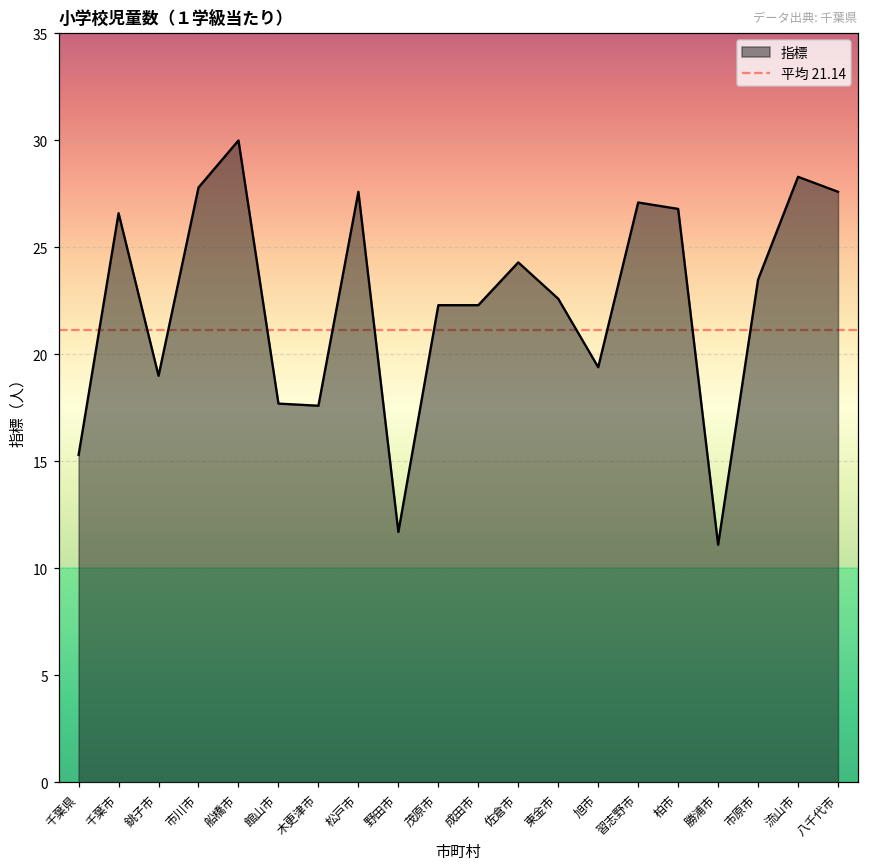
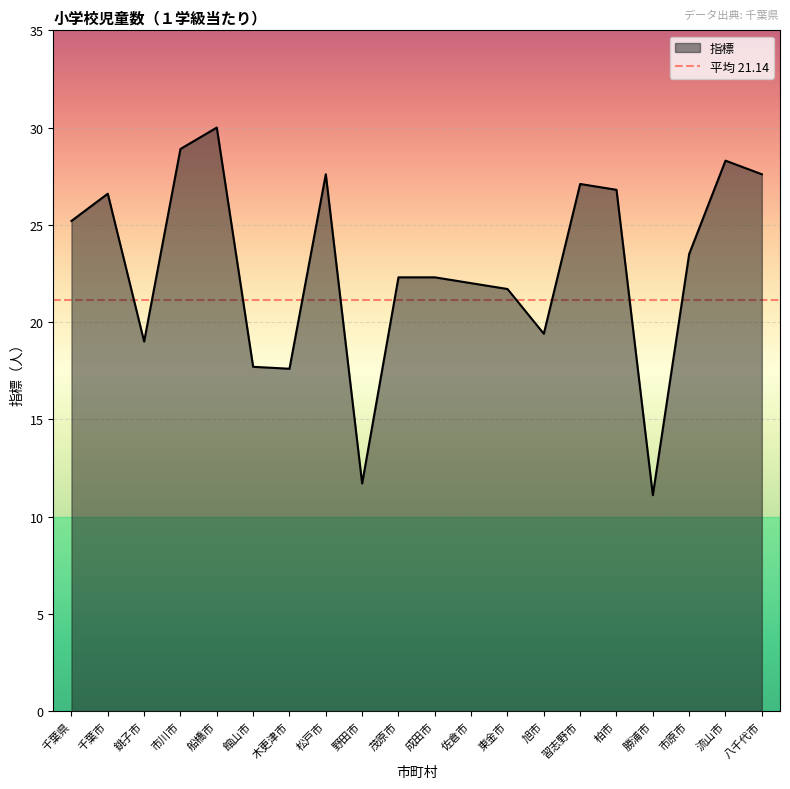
千葉県: 15.3 -> 25.2
市川市: 27.8 -> 28.9
佐倉市: 24.3 -> 22.0
東金市: 22.6 -> 21.7
